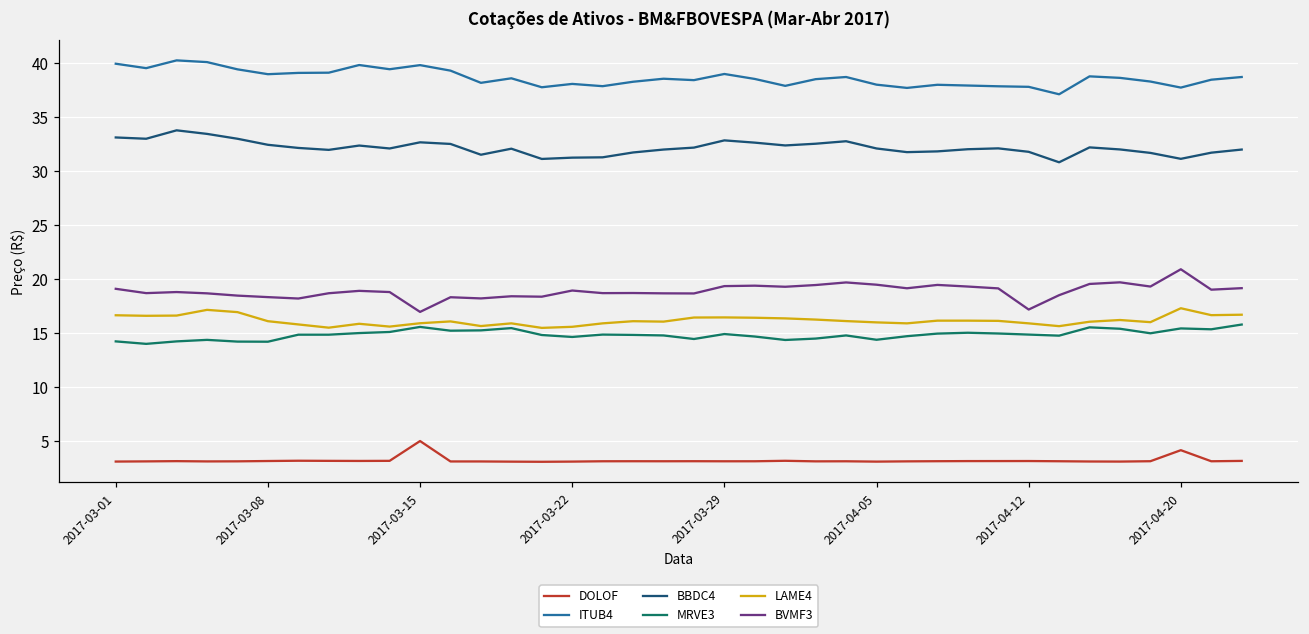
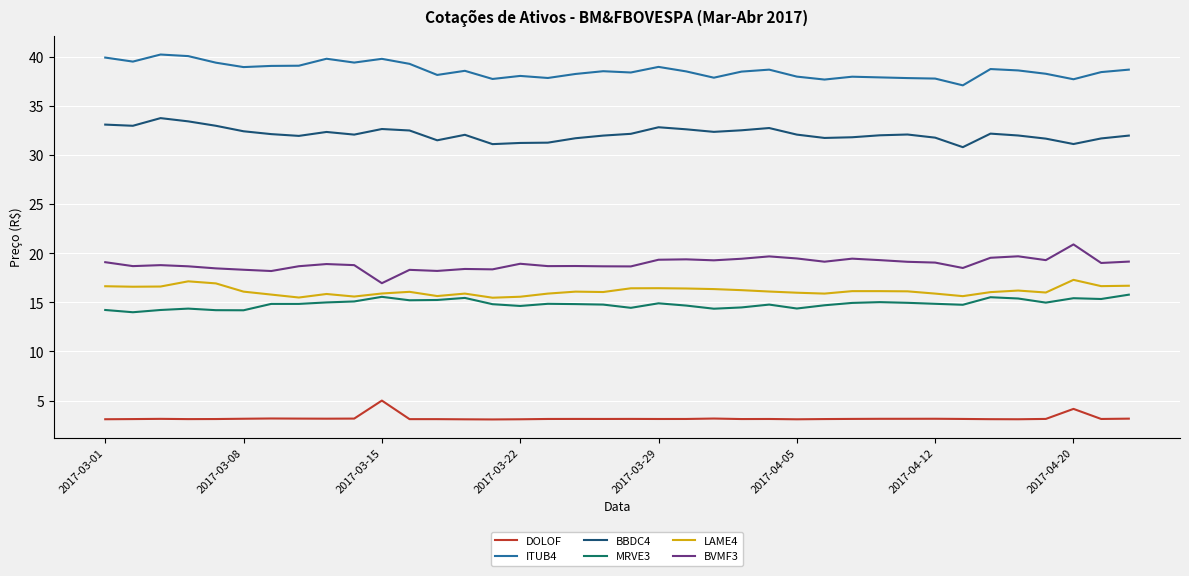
BVMF3, 2017-04-12: 17 -> 19
